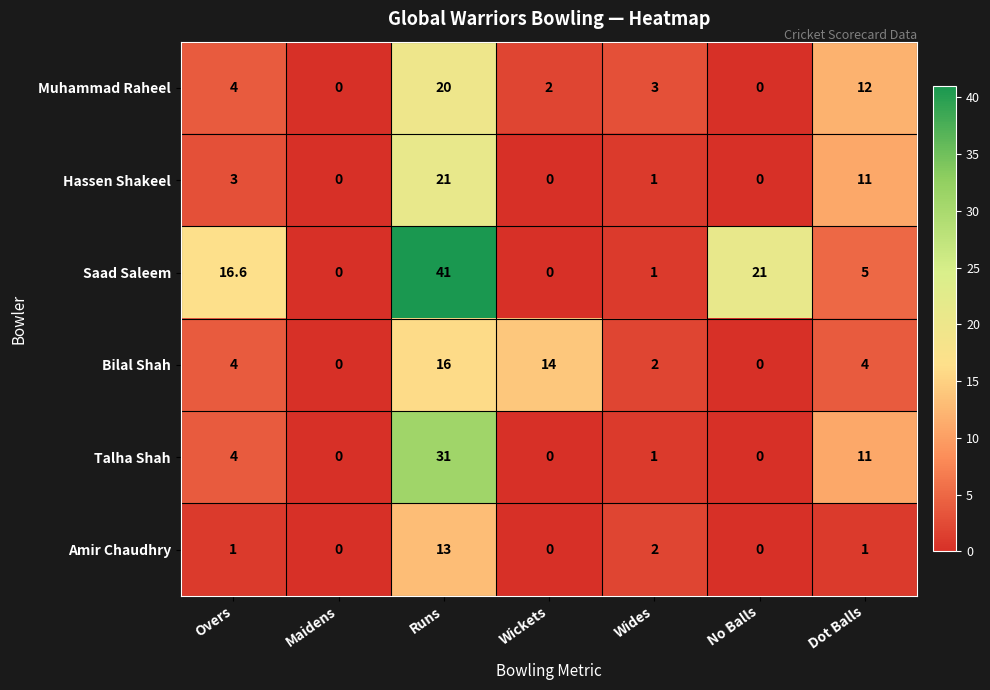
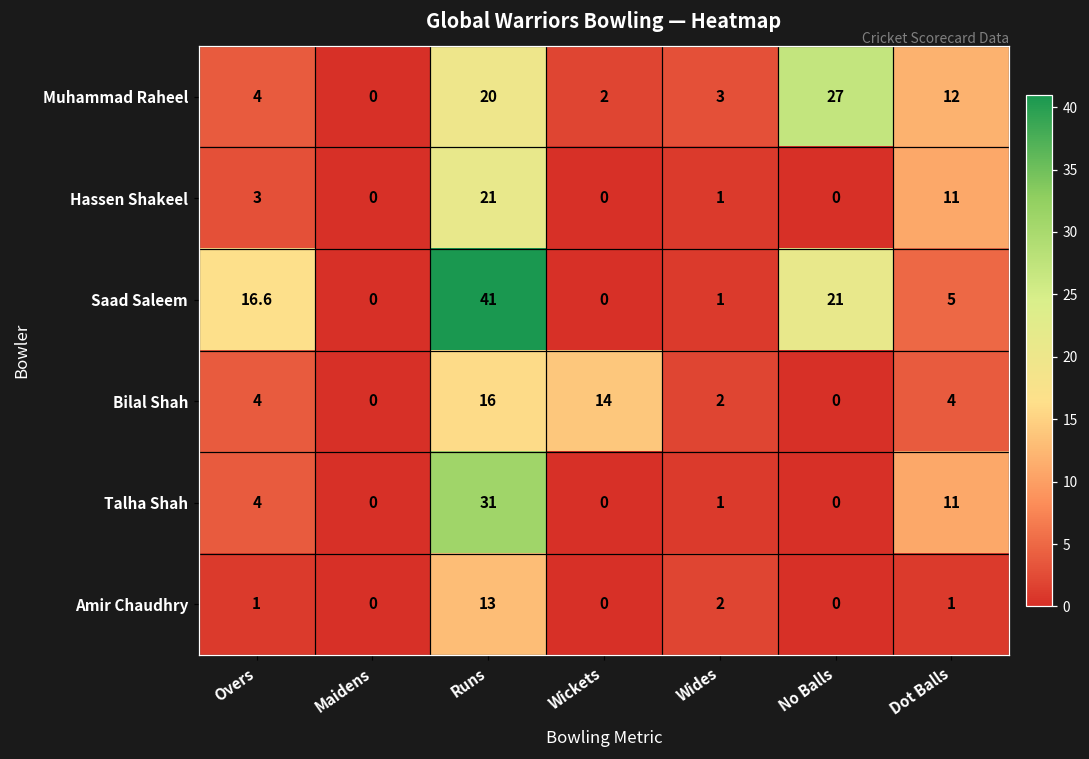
Muhammad Raheel, No Balls: 0 -> 27
